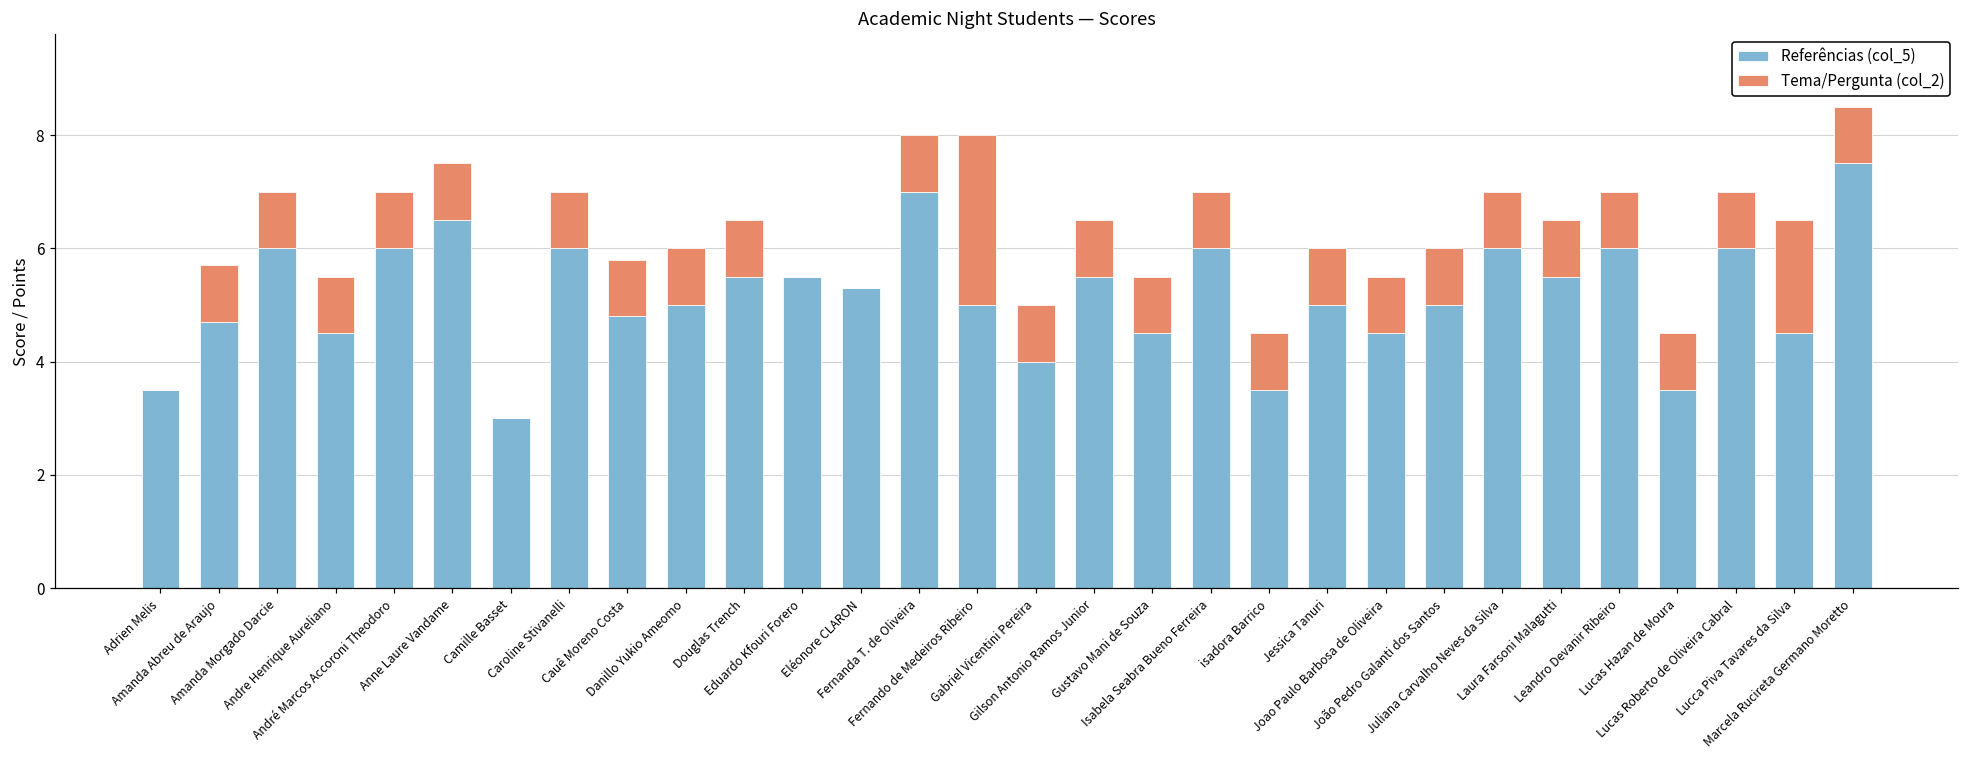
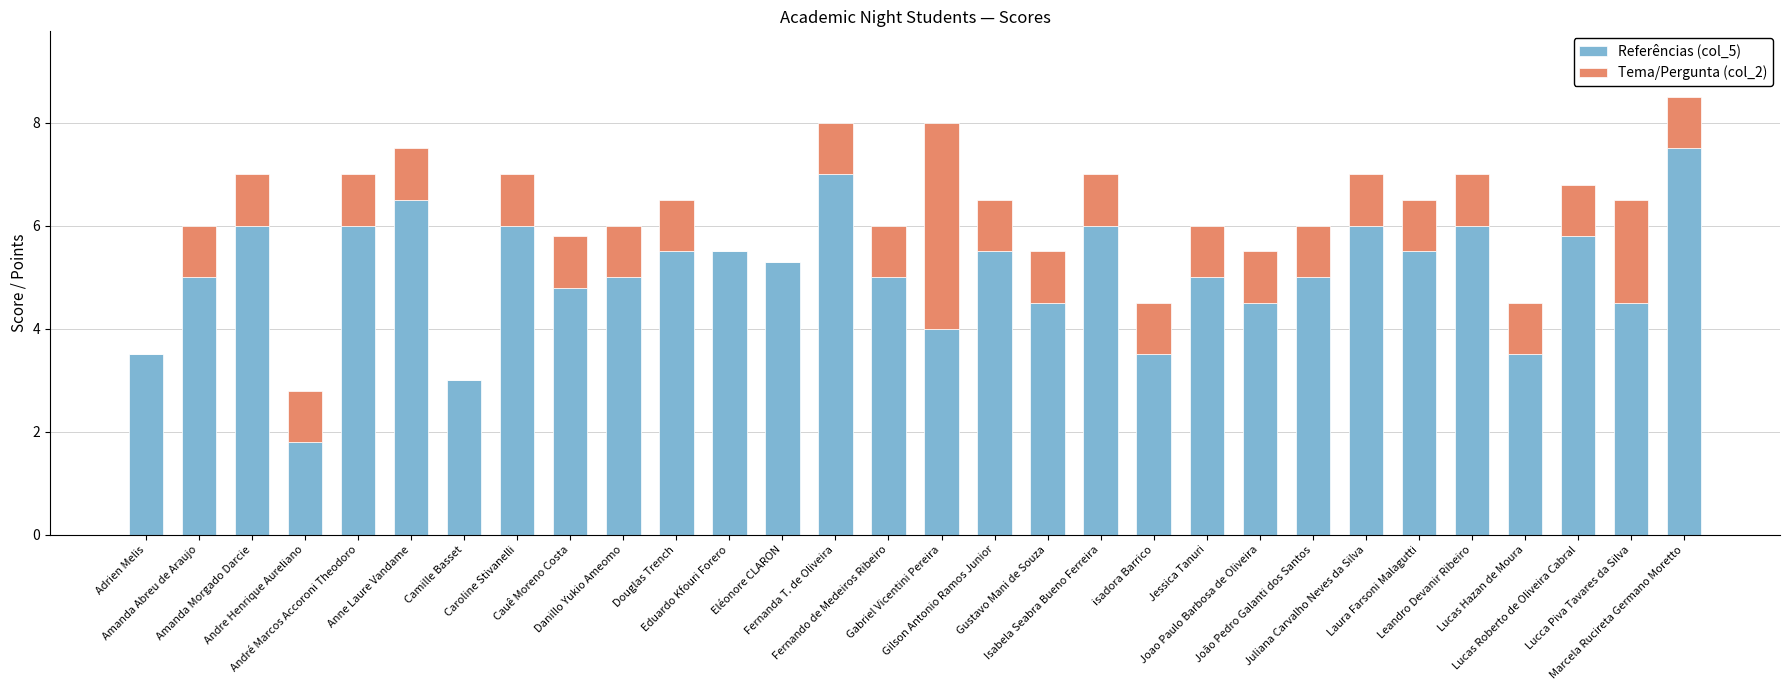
Referências (col_5), Amanda Abreu de Araujo: 4.7 -> 5.0
Referências (col_5), Andre Henrique Aureliano: 4.5 -> 1.8
Tema/Pergunta (col_2), Fernando de Medeiros Ribeiro: 3 -> 1
Tema/Pergunta (col_2), Gabriel Vicentini Pereira: 1 -> 4
Referências (col_5), Lucas Roberto de Oliveira Cabral: 6.0 -> 5.8
